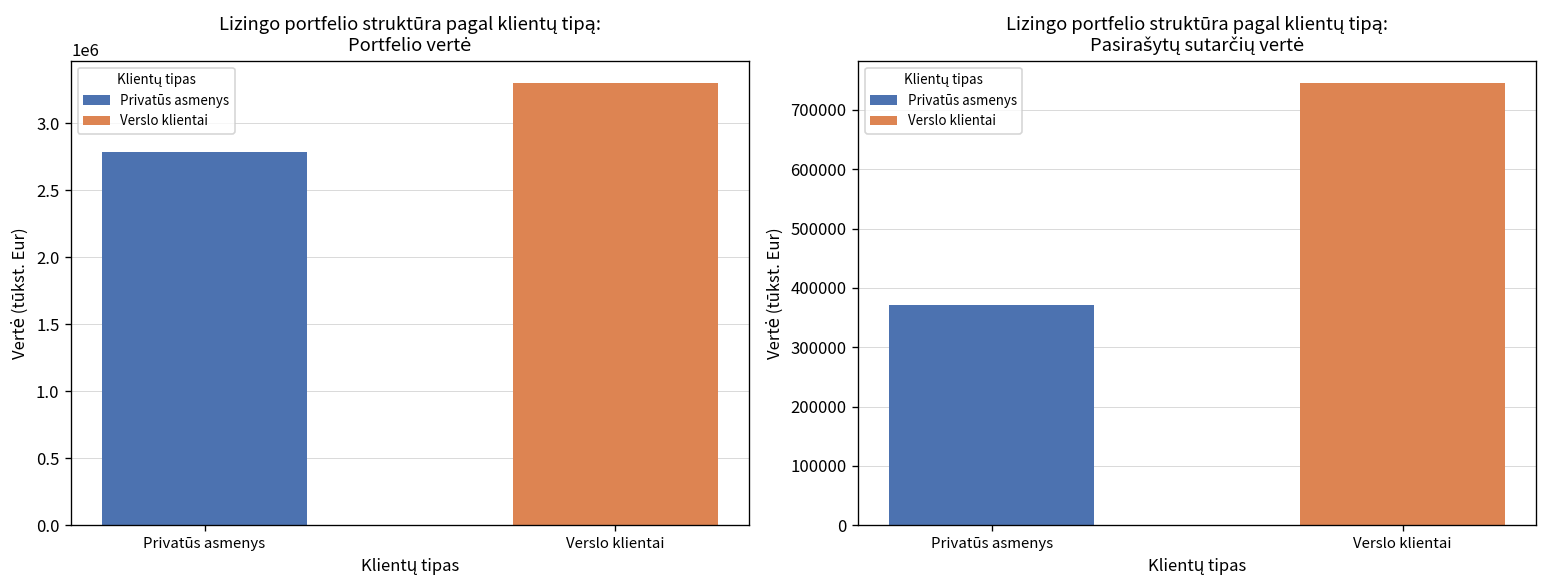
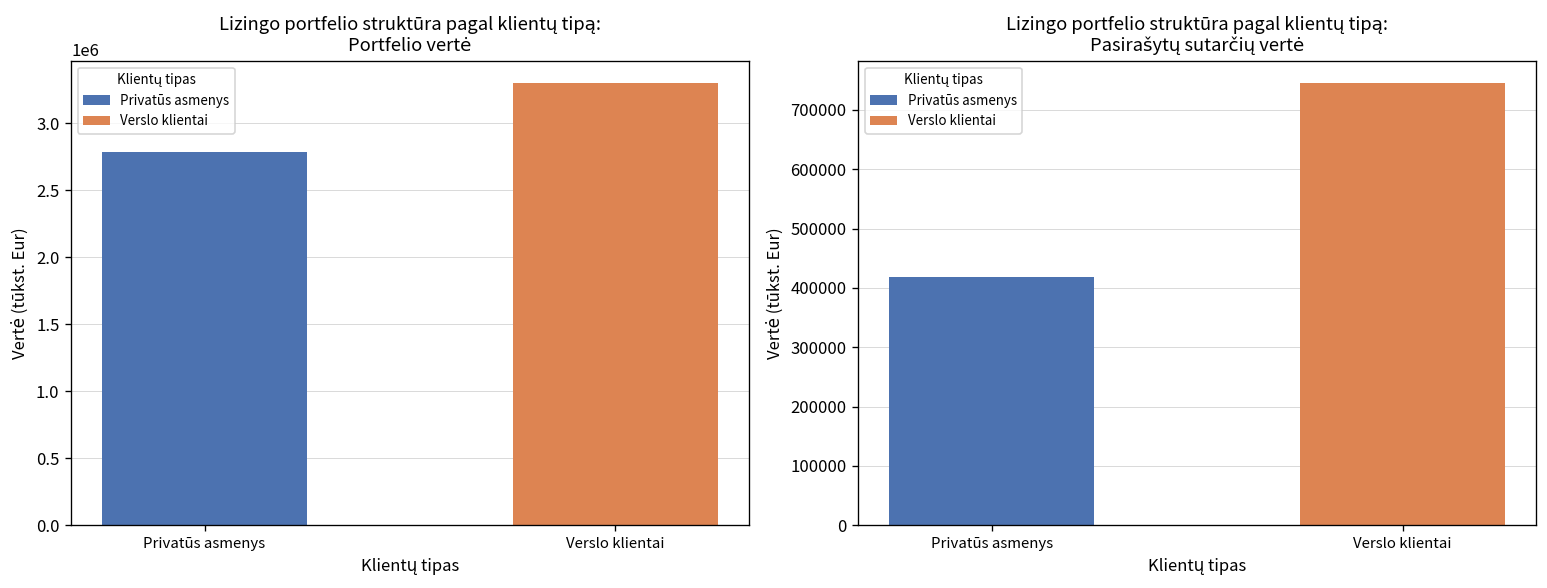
Lizingo portfelio struktūra pagal klientų tipą: Pasirašytų sutarčių vertė, Privatūs asmenys: 370000 -> 420000
